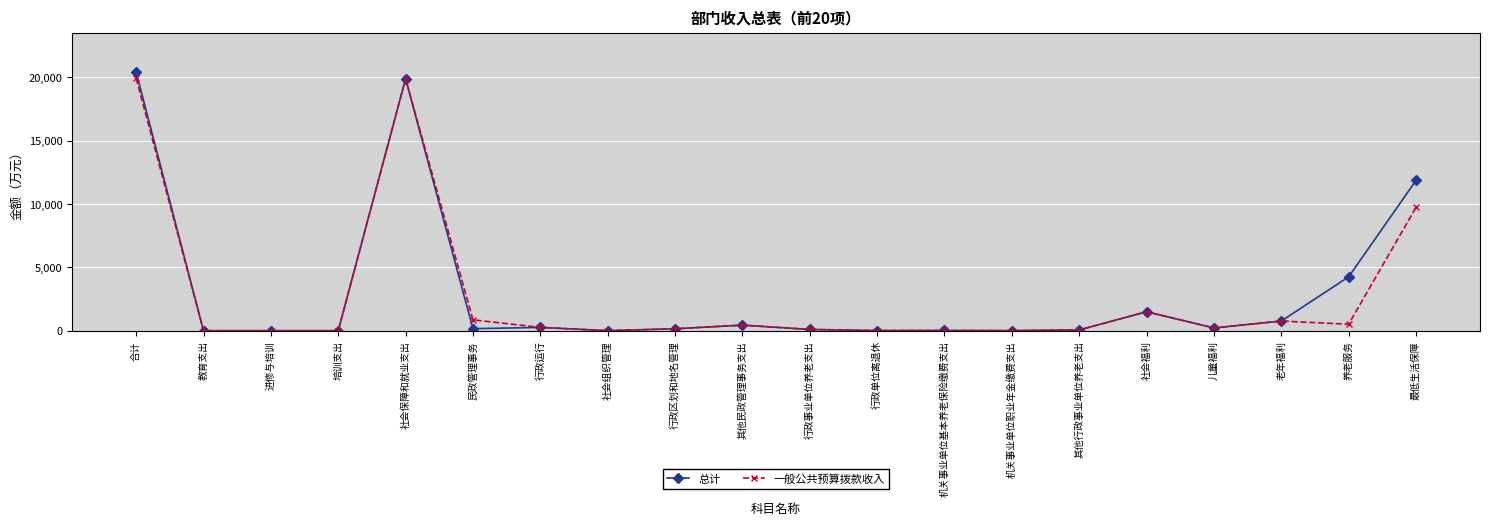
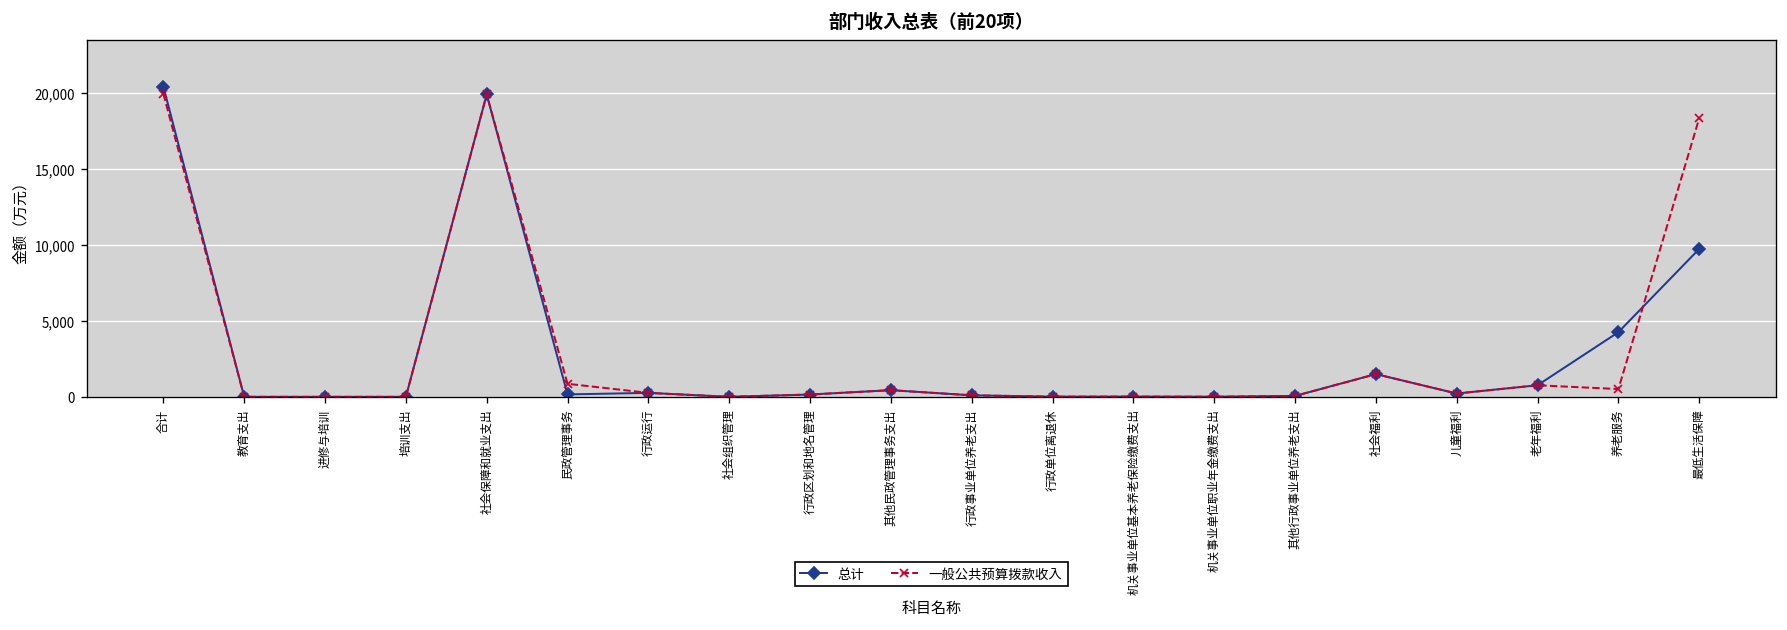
总计, 最低生活保障: 11,900 -> 9,700
一般公共预算拨款收入, 最低生活保障: 9,700 -> 18,300
